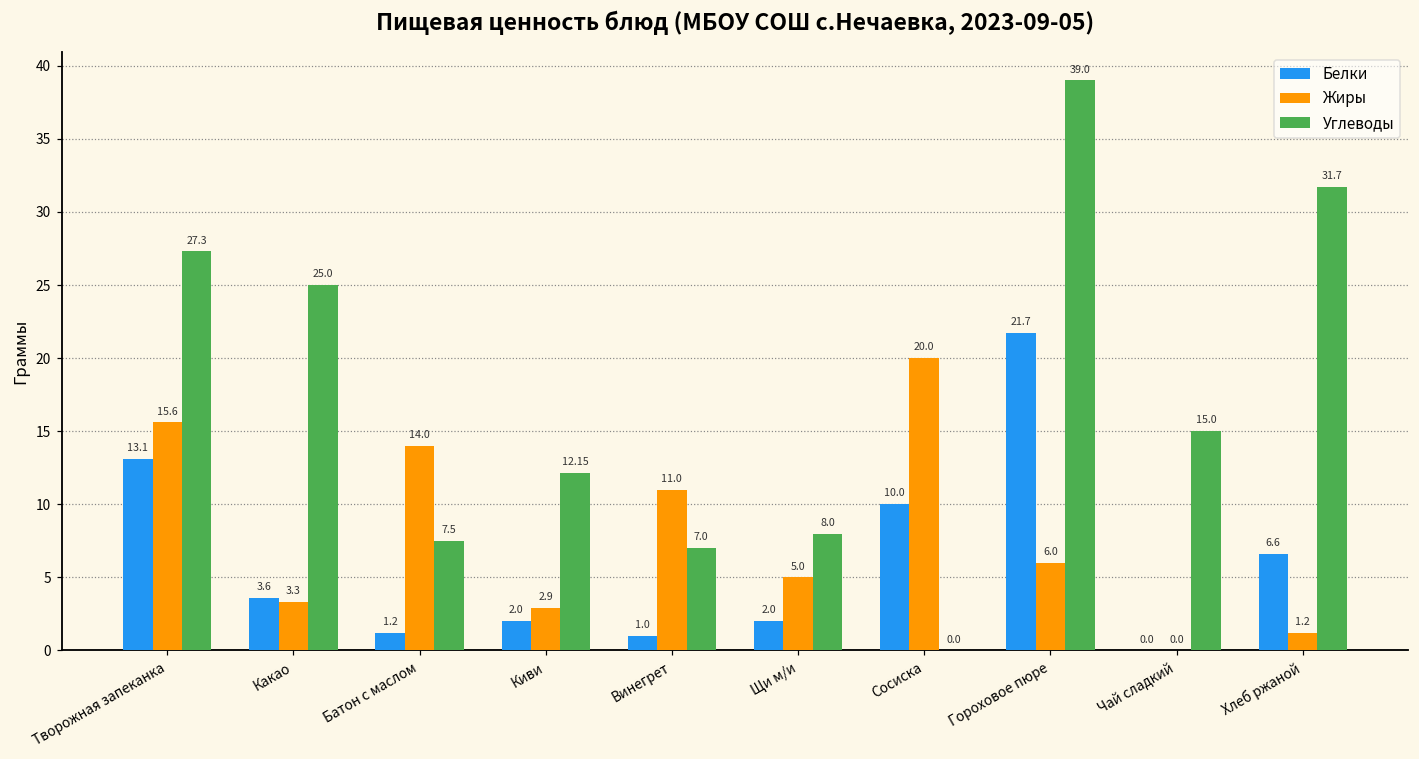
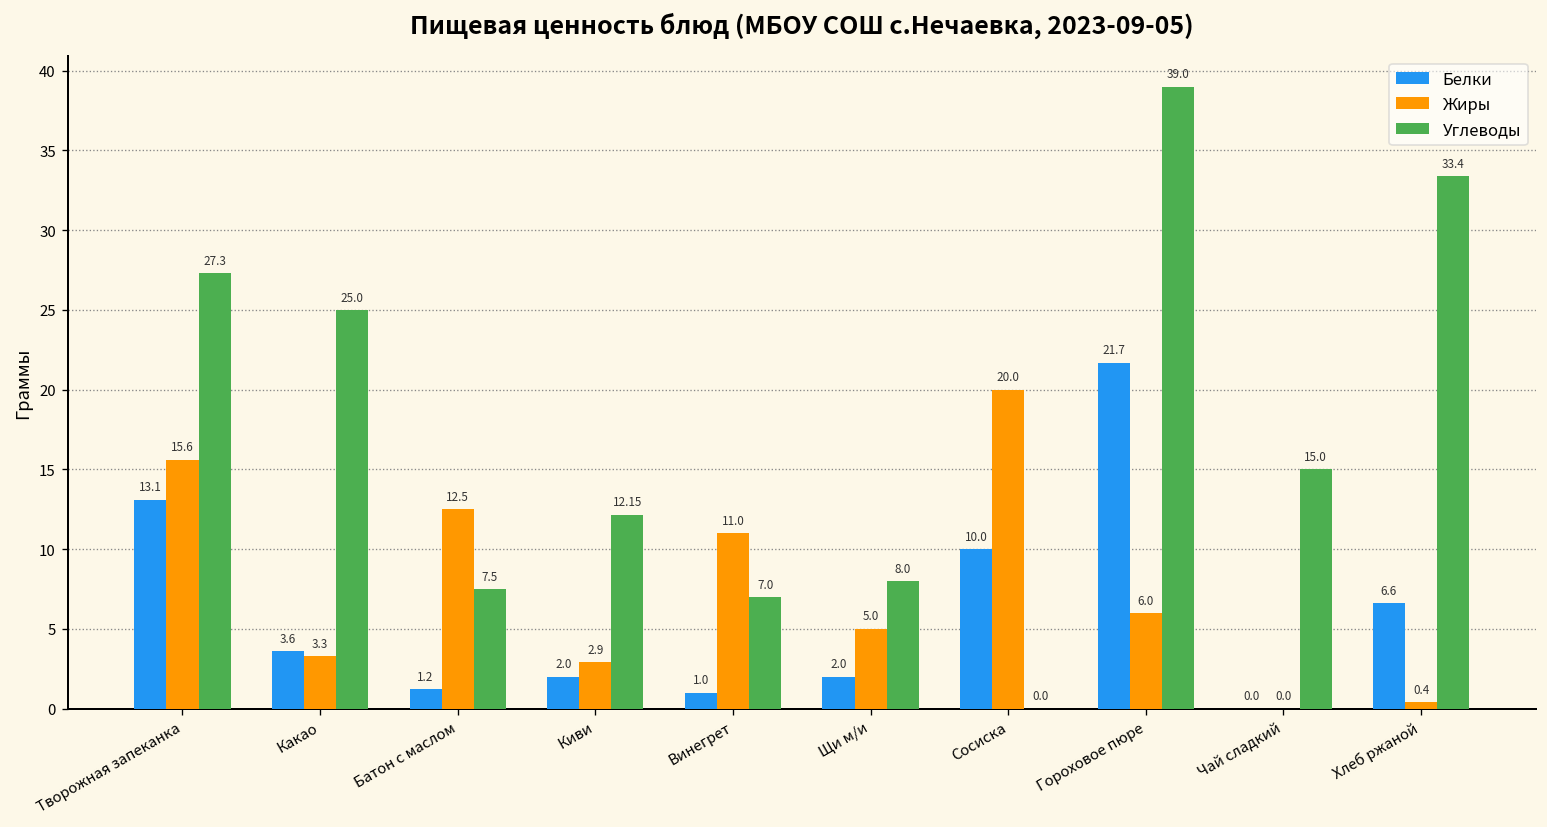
Жиры, Батон с маслом: 14.0 -> 12.5
Жиры, Хлеб ржаной: 1.2 -> 0.4
Углеводы, Хлеб ржаной: 31.7 -> 33.4
